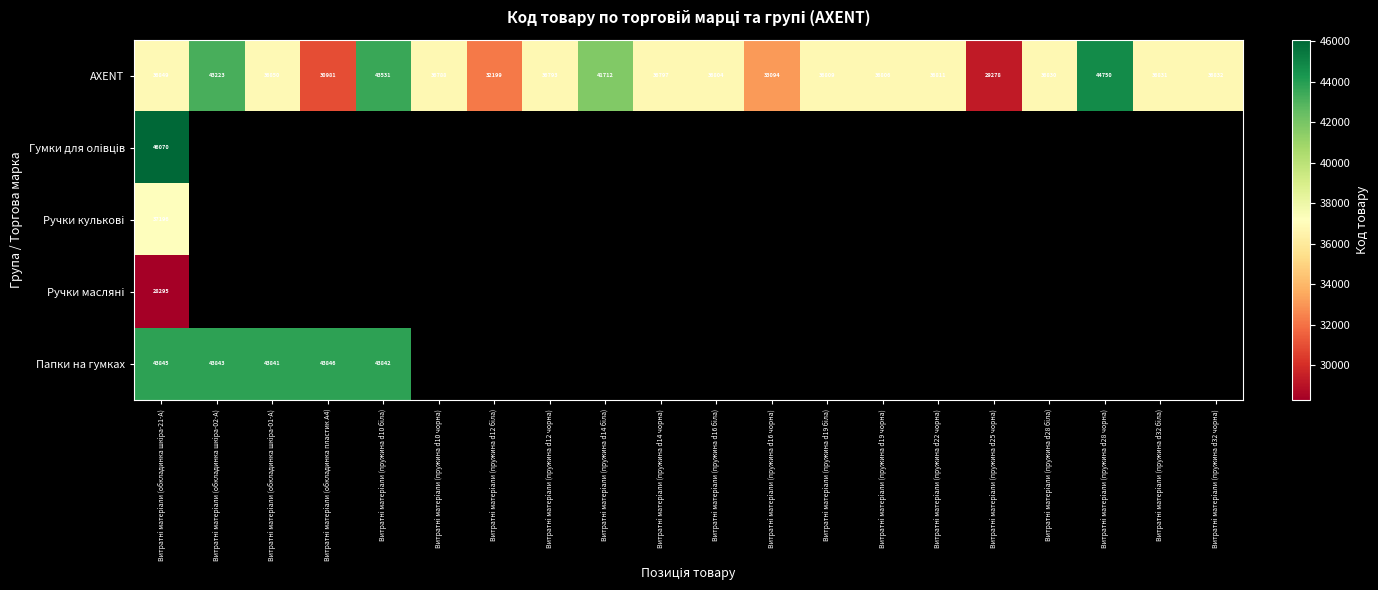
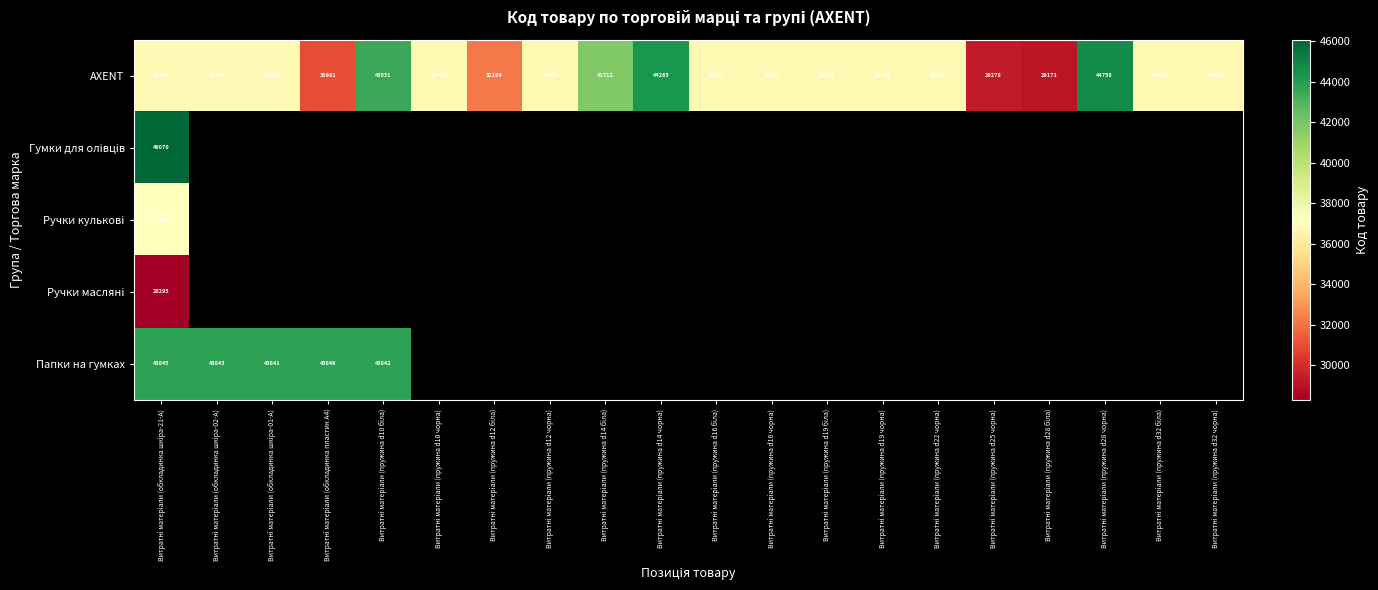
AXENT, Витратні матеріали (обкладинка шкіра-02-A): 43223 -> 36854
AXENT, Витратні матеріали (пружина d14 чорна): 36797 -> 44265
AXENT, Витратні матеріали (пружина d16 чорна): 33094 -> 36801
AXENT, Витратні матеріали (пружина d28 біла): 36830 -> 29171
